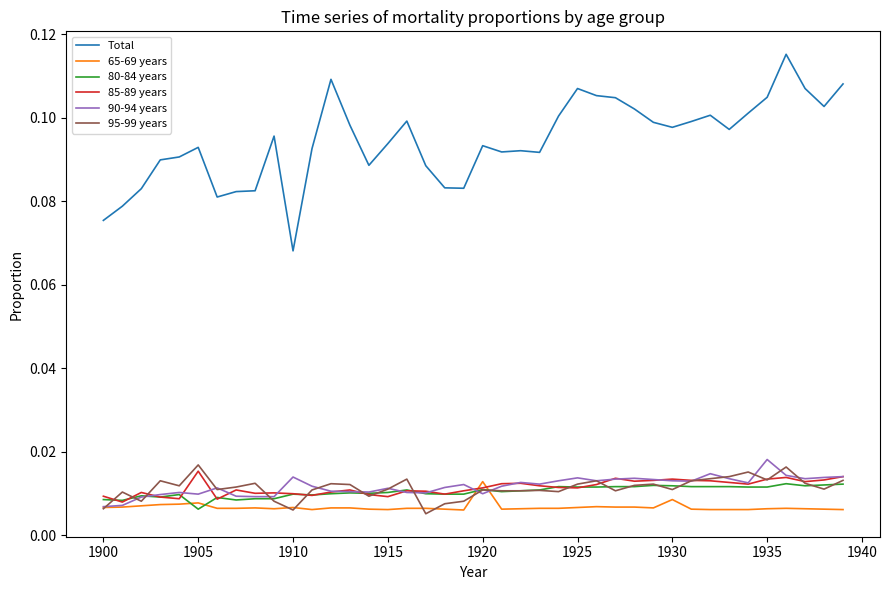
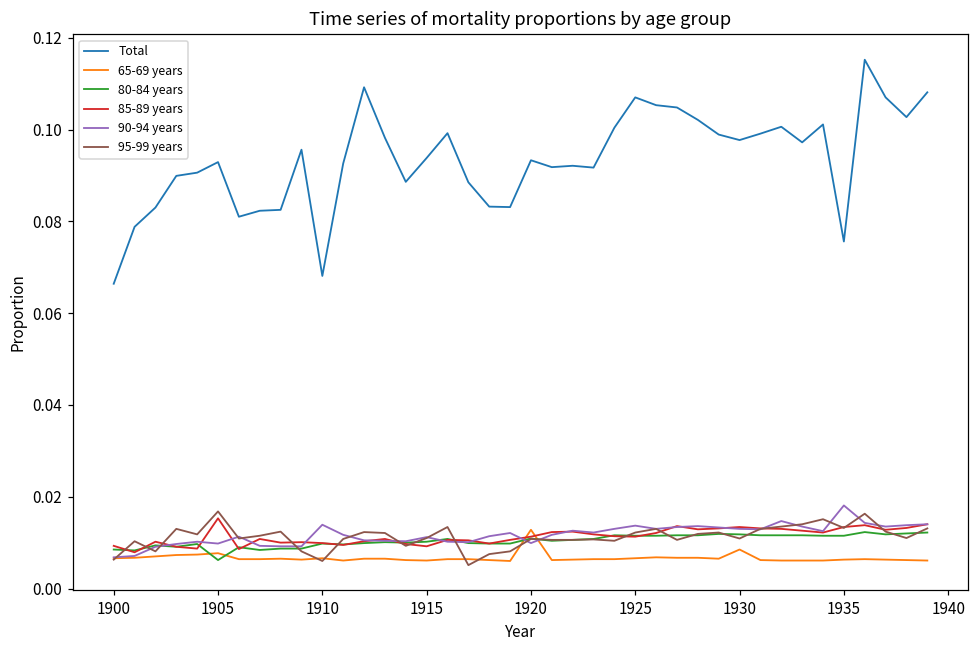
Total, 1900: 0.075 -> 0.066
Total, 1935: 0.105 -> 0.076
